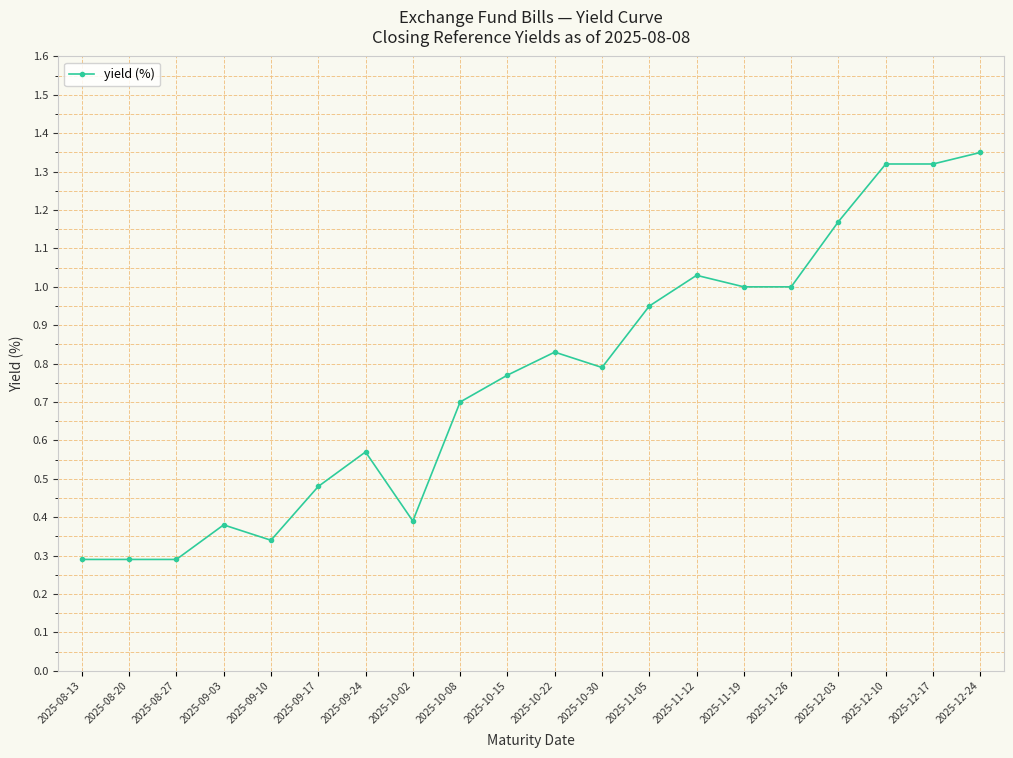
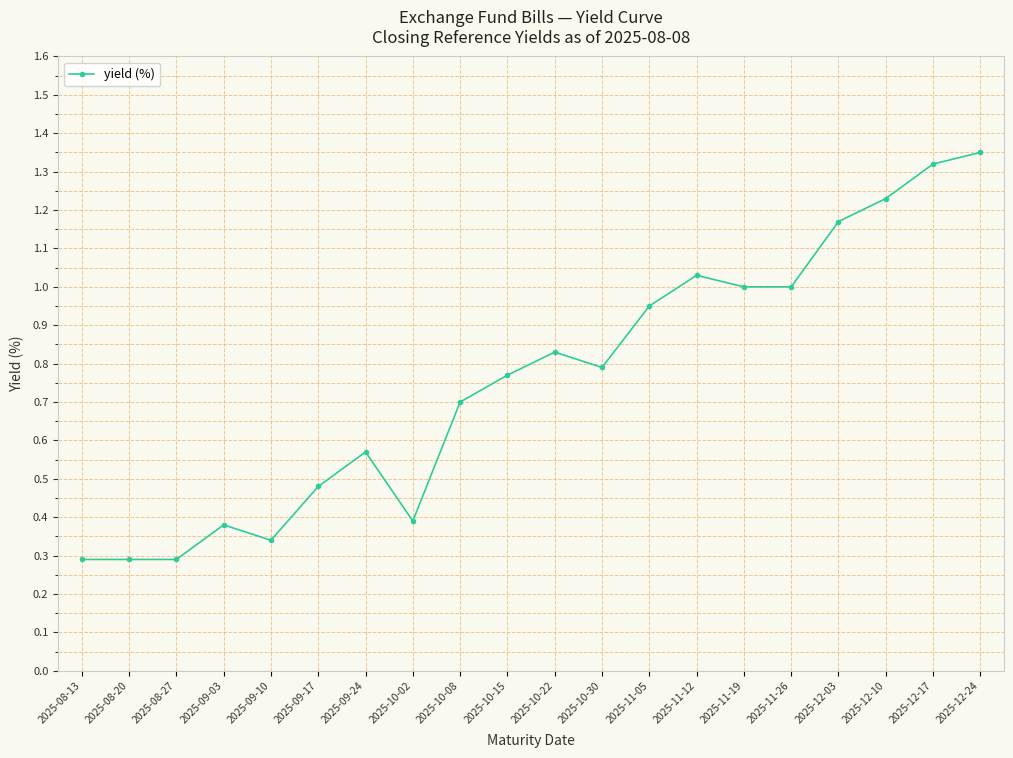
2025-12-10: 1.32 -> 1.23
